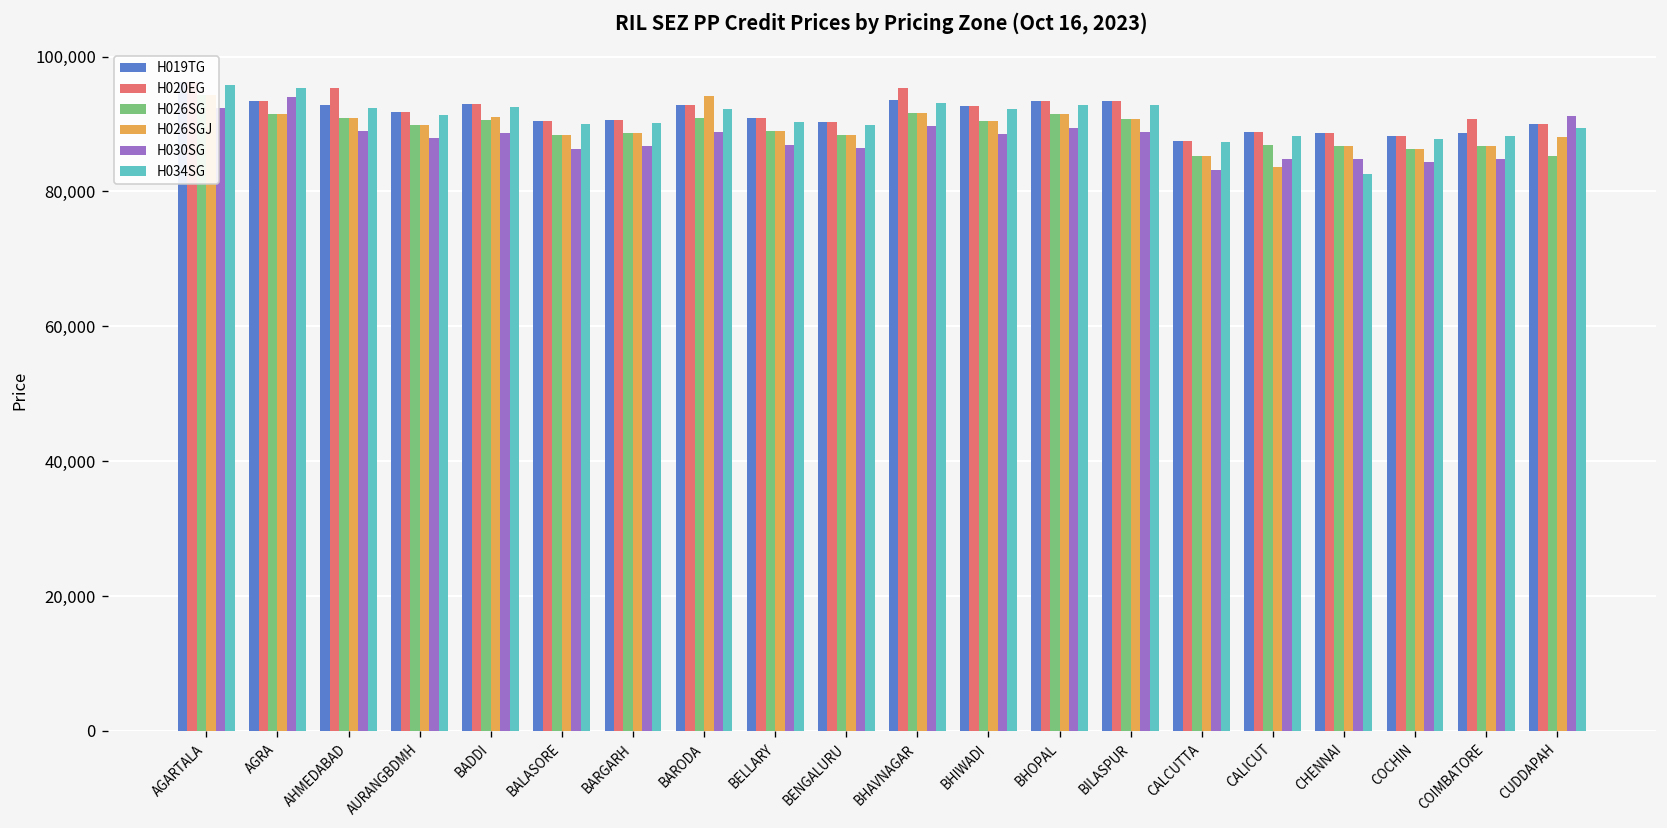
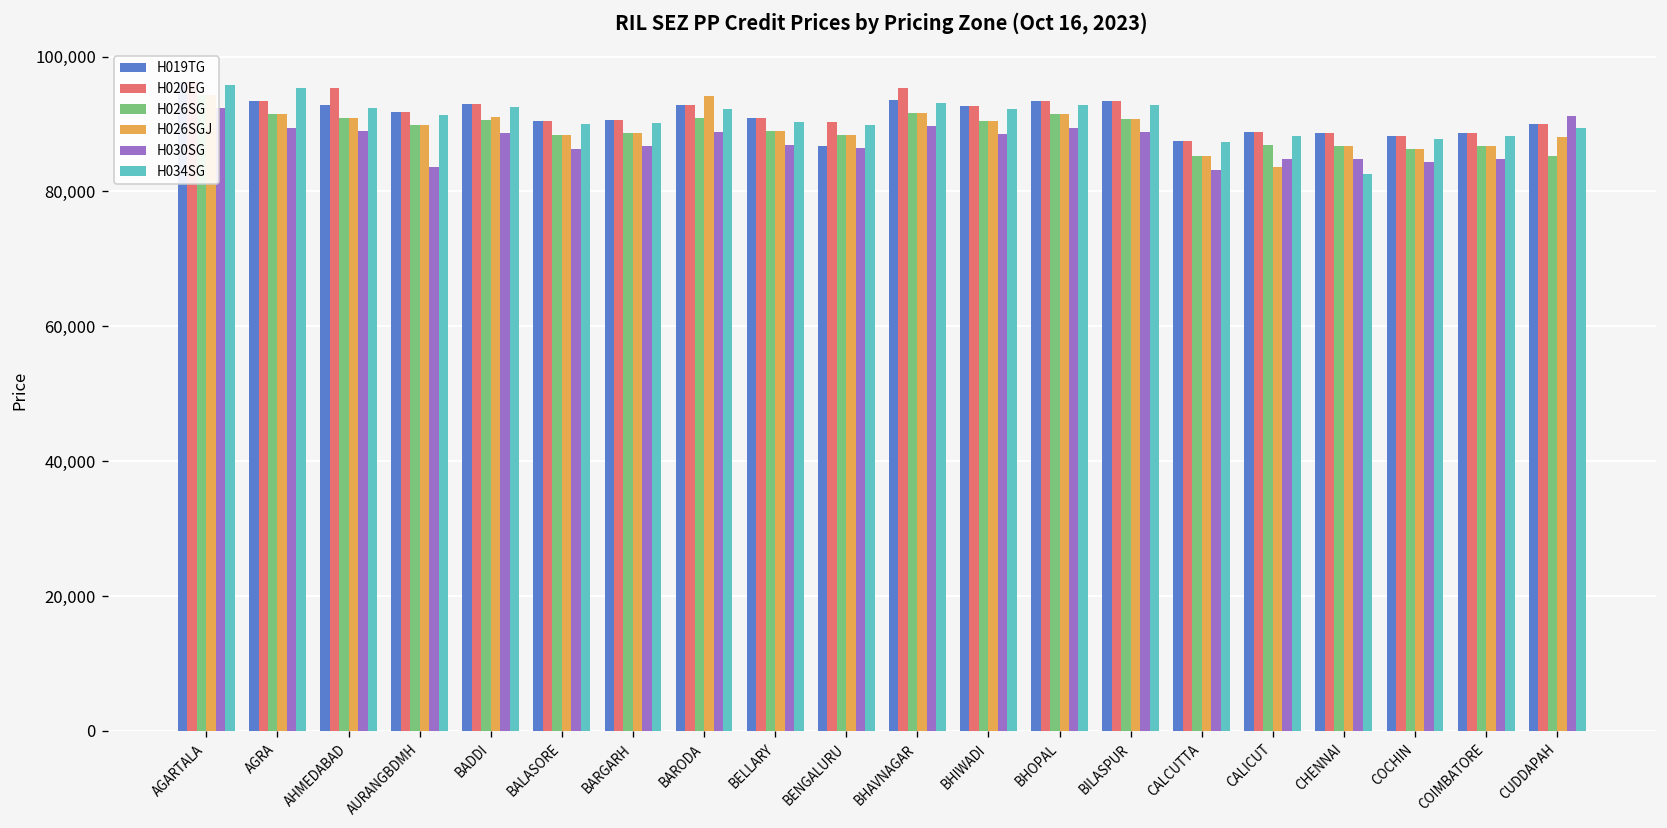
H030SG, AGRA: 94,000 -> 89,000
H030SG, AURANGBDMH: 88,000 -> 84,000
H019TG, BENGALURU: 90,000 -> 87,000
H020EG, COIMBATORE: 91,000 -> 89,000
